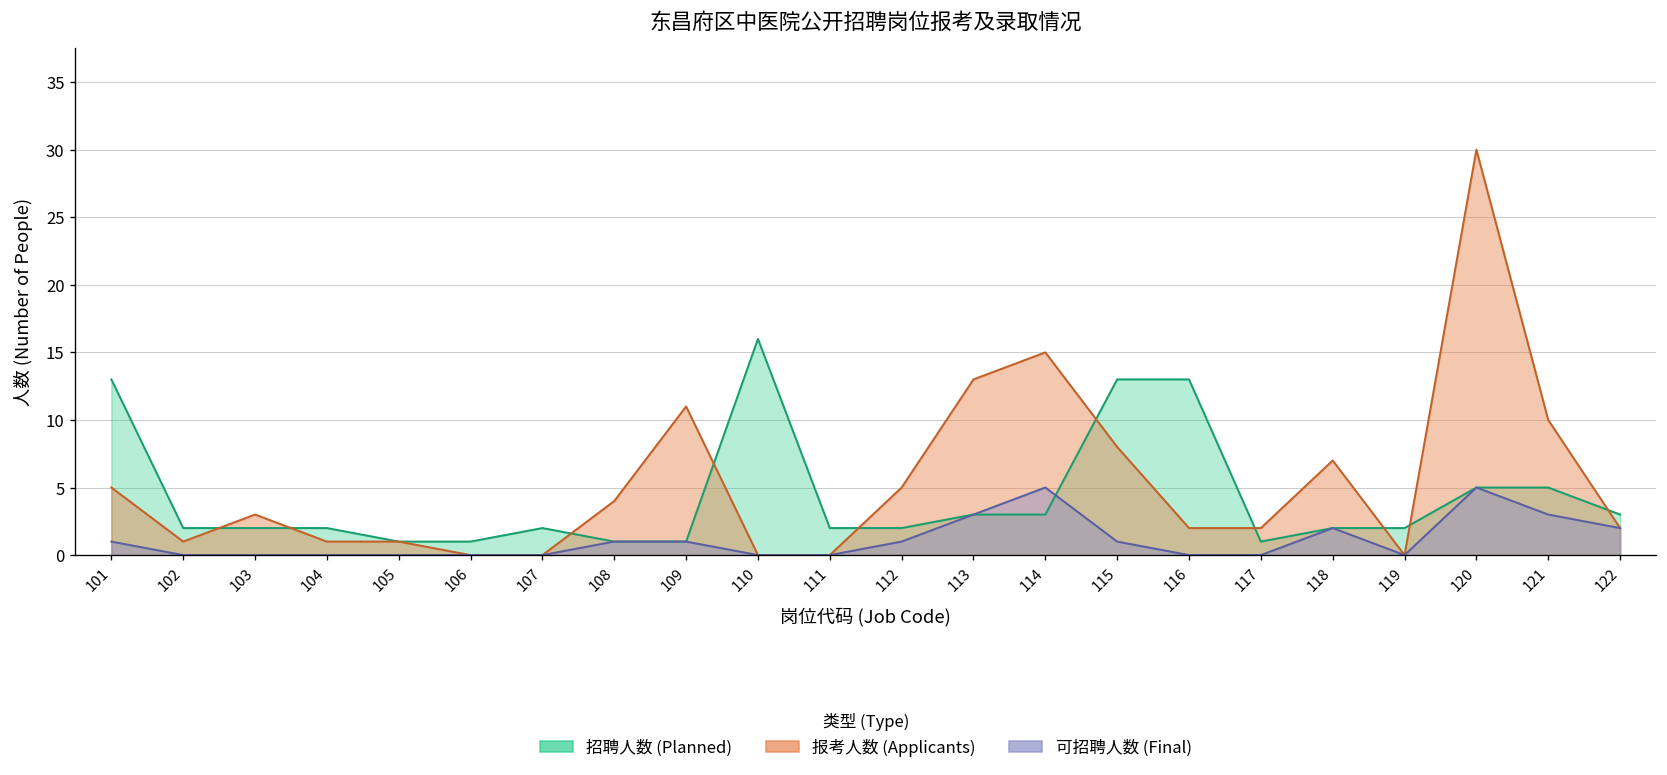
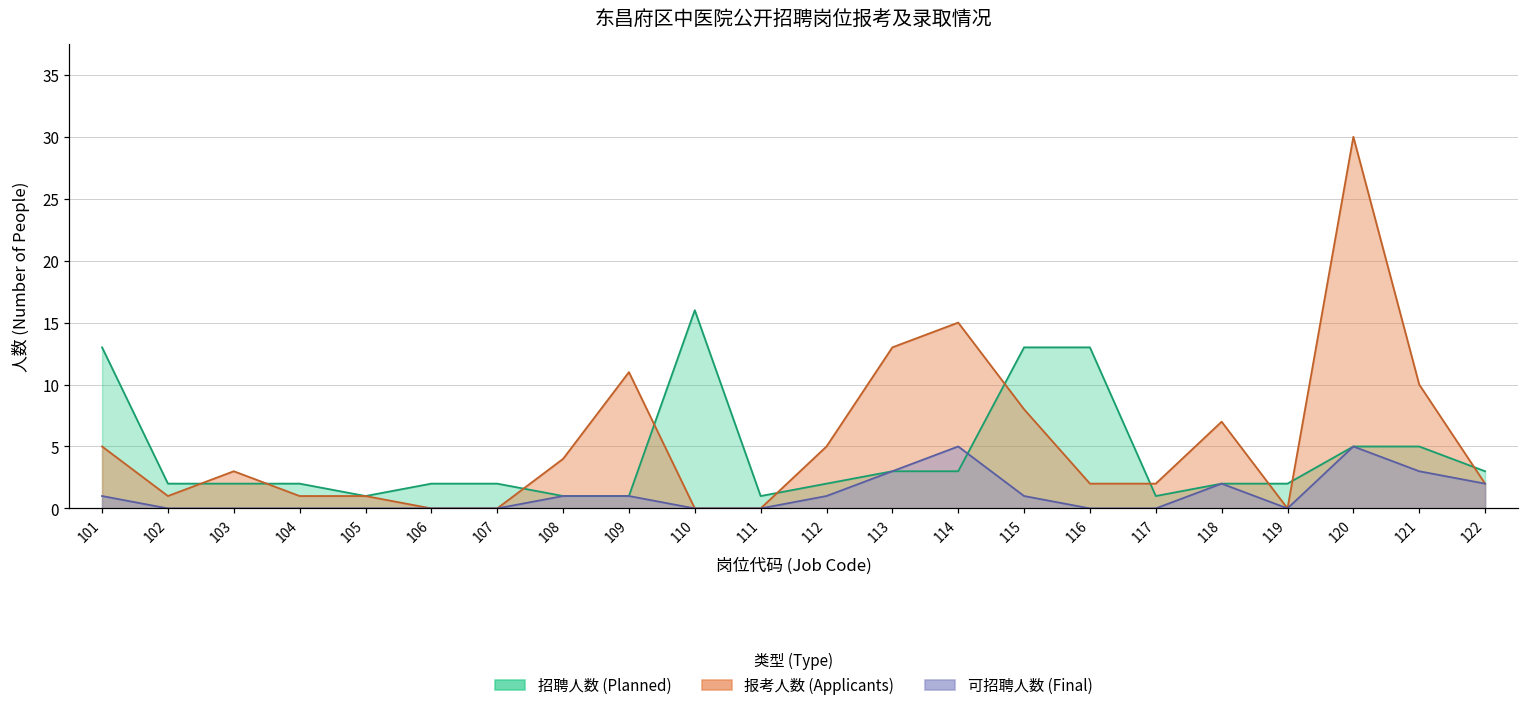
招聘人数 (Planned), 106: 1 -> 2
招聘人数 (Planned), 111: 2 -> 1
